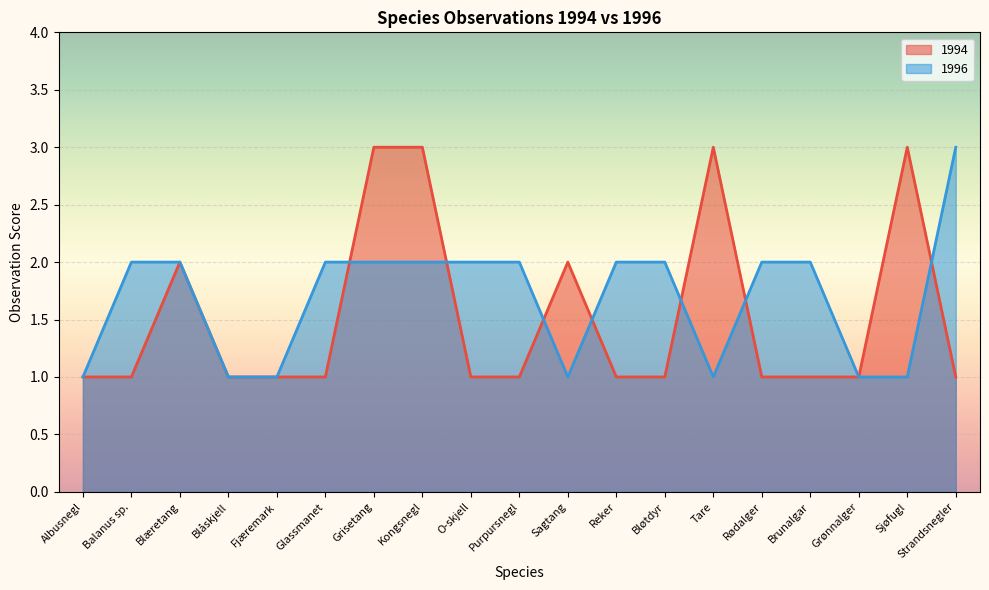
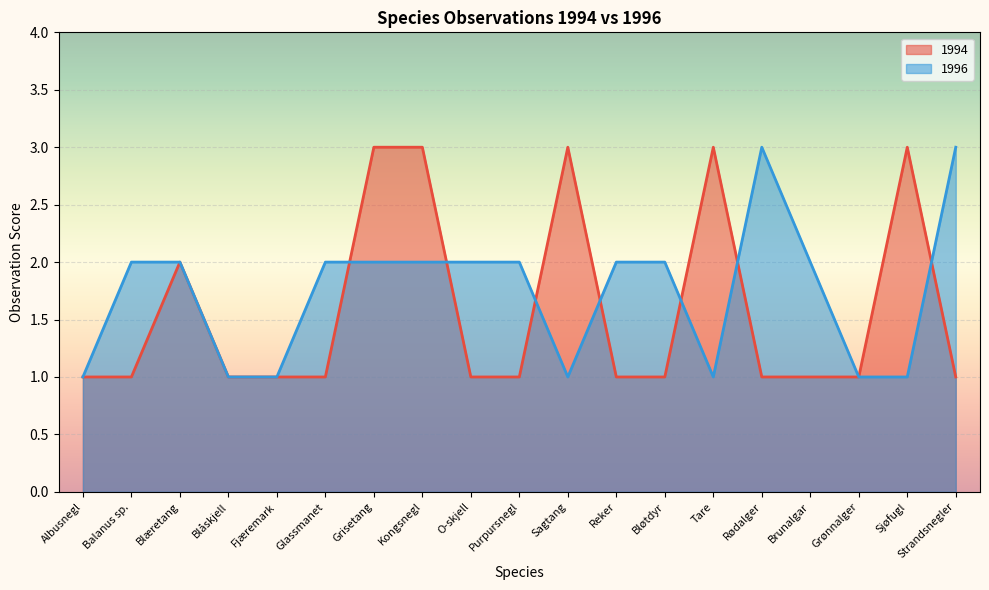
1994, Sagtang: 2 -> 3
1996, Rødalger: 2 -> 3
